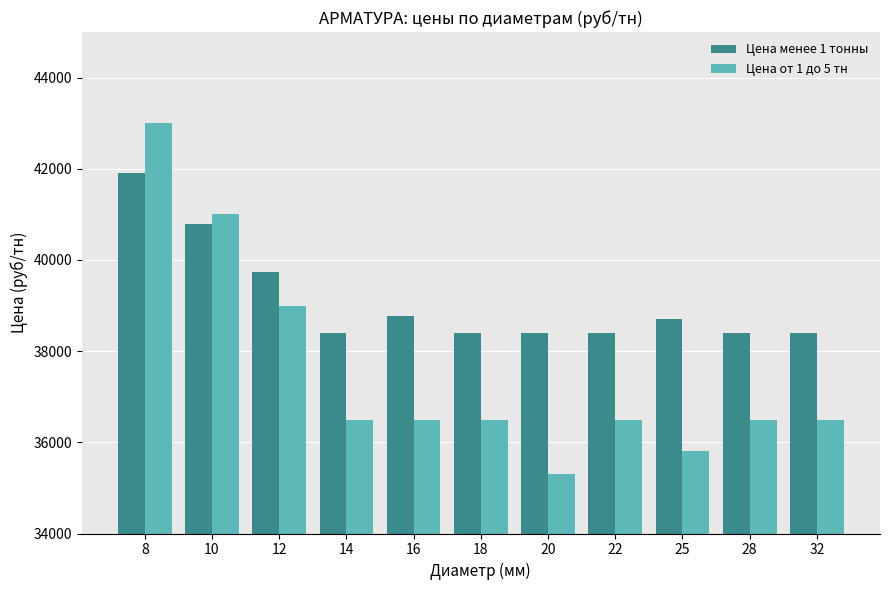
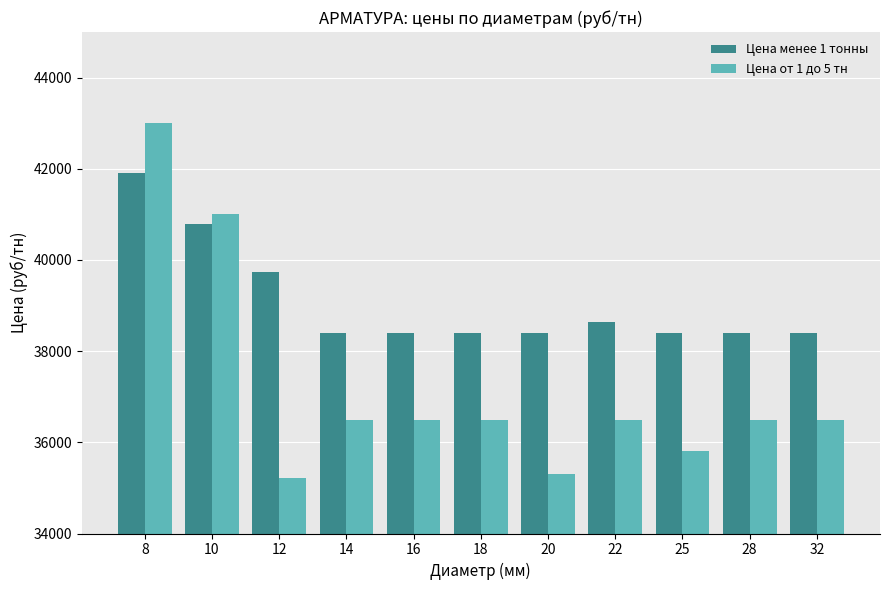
Цена от 1 до 5 тн, 12: 39000 -> 35200
Цена менее 1 тонны, 16: 38800 -> 38400
Цена менее 1 тонны, 22: 38400 -> 38600
Цена менее 1 тонны, 25: 38700 -> 38400
